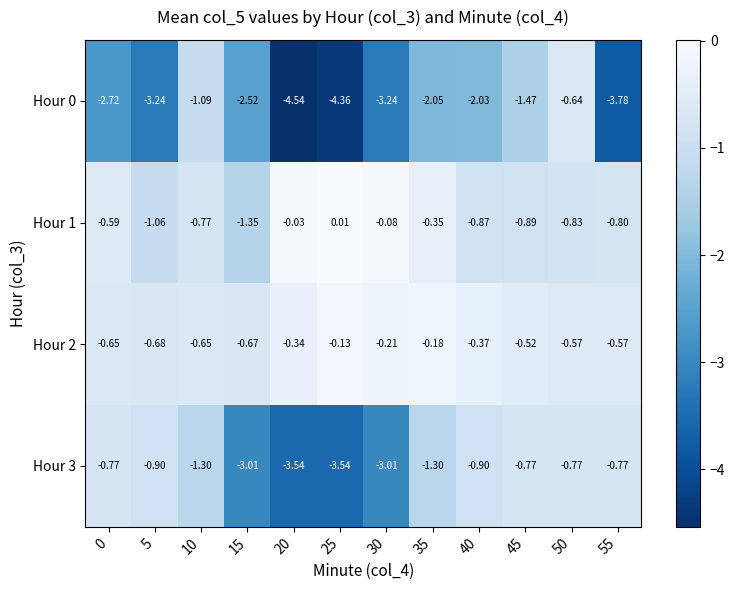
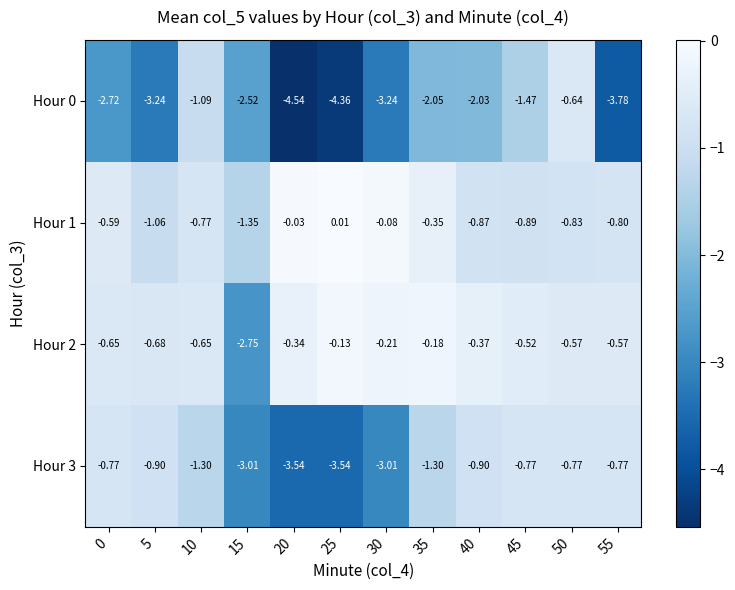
Hour 2, 15: -0.67 -> -2.75
